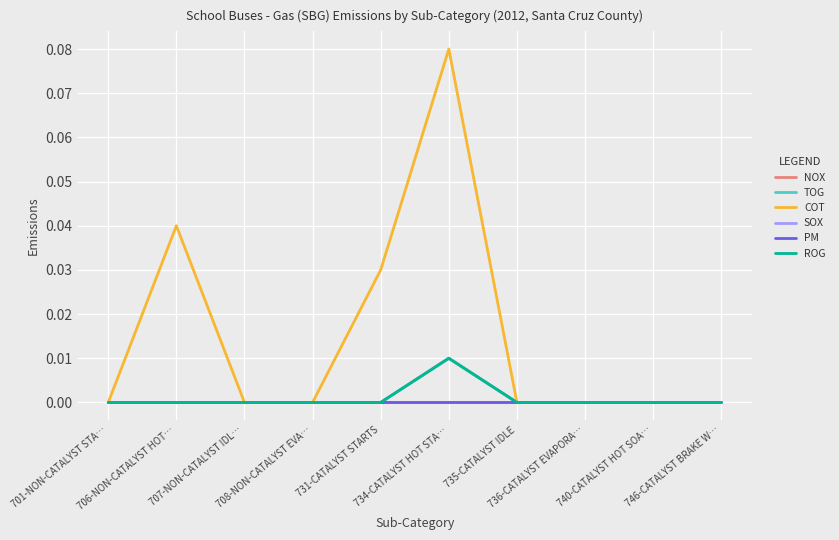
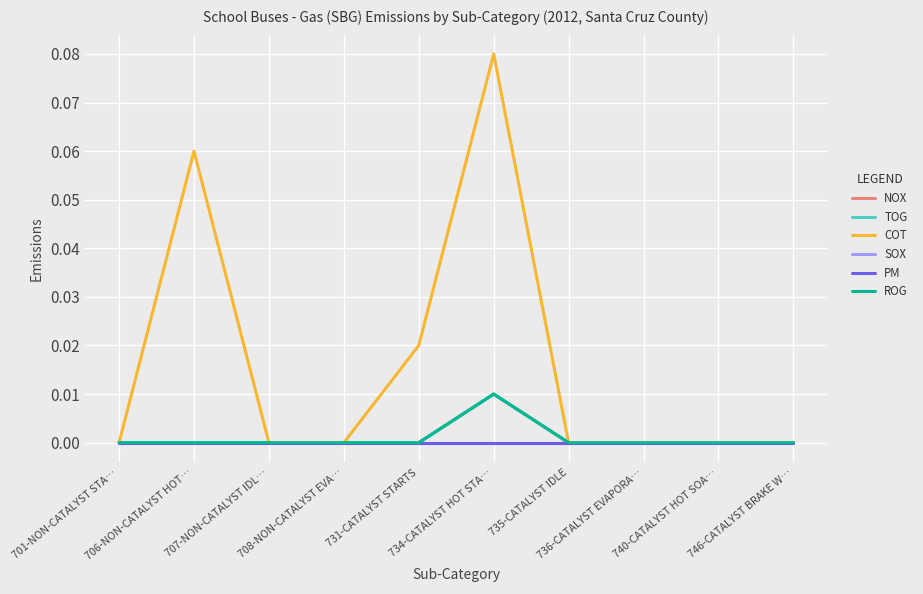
COT, 706-NON-CATALYST HOT…: 0.04 -> 0.06
COT, 731-CATALYST STARTS: 0.03 -> 0.02
